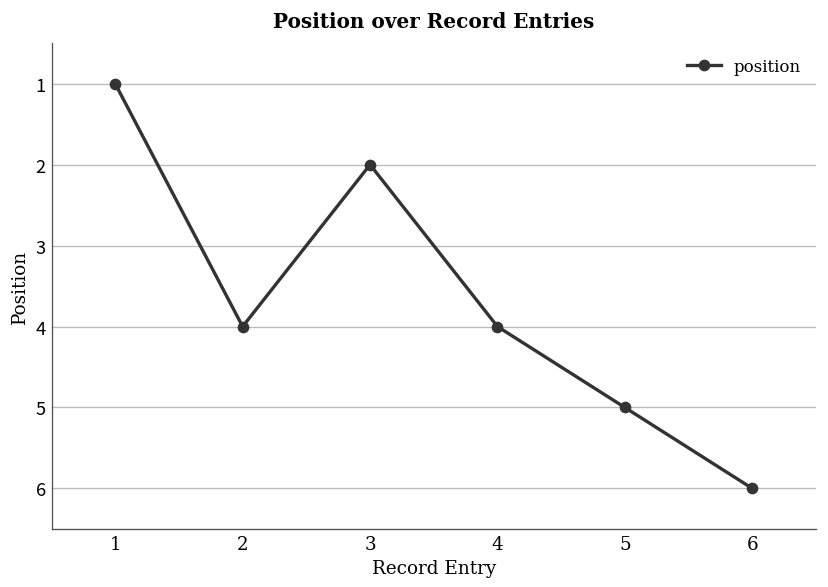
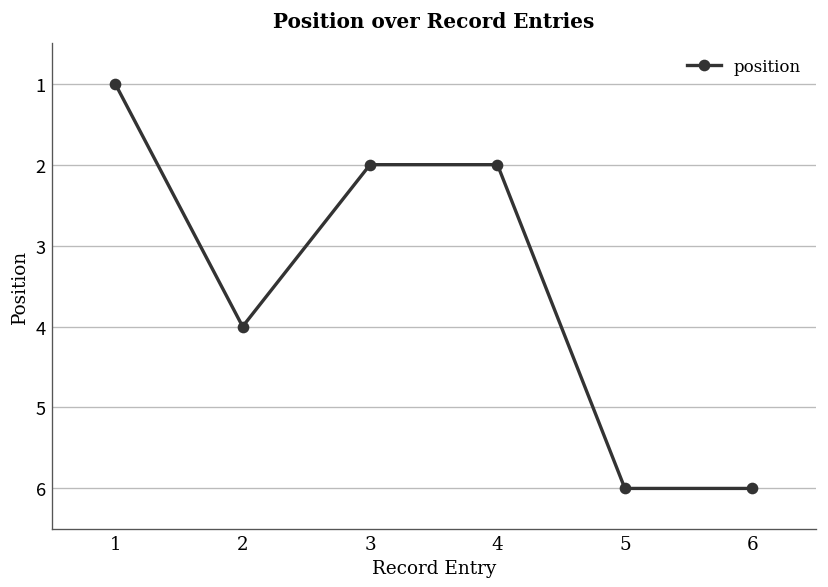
4: 4 -> 2
5: 5 -> 6
